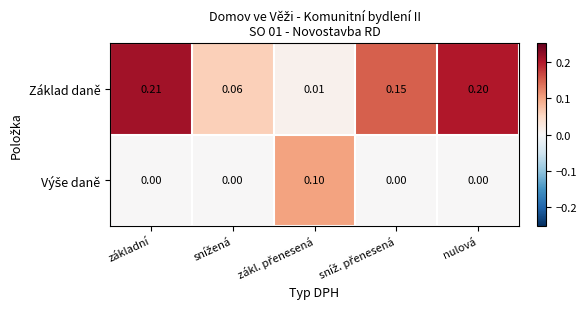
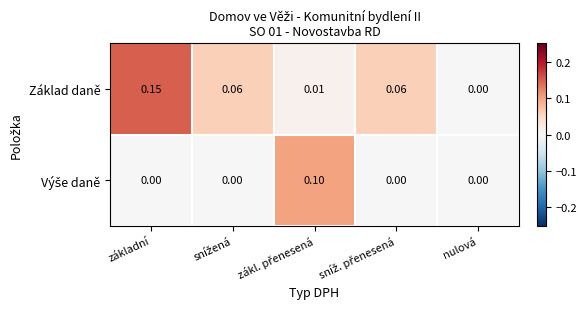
Základ daně, základní: 0.21 -> 0.15
Základ daně, sníž. přenesená: 0.15 -> 0.06
Základ daně, nulová: 0.20 -> 0.00
